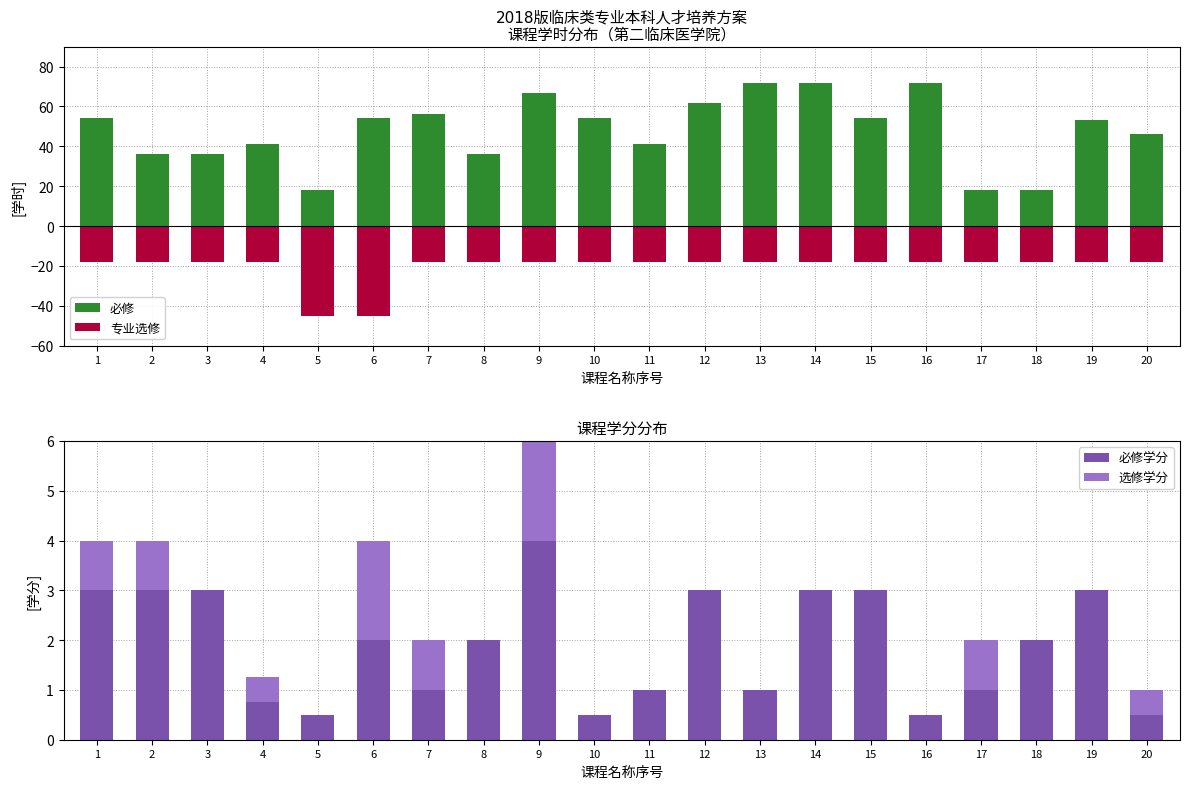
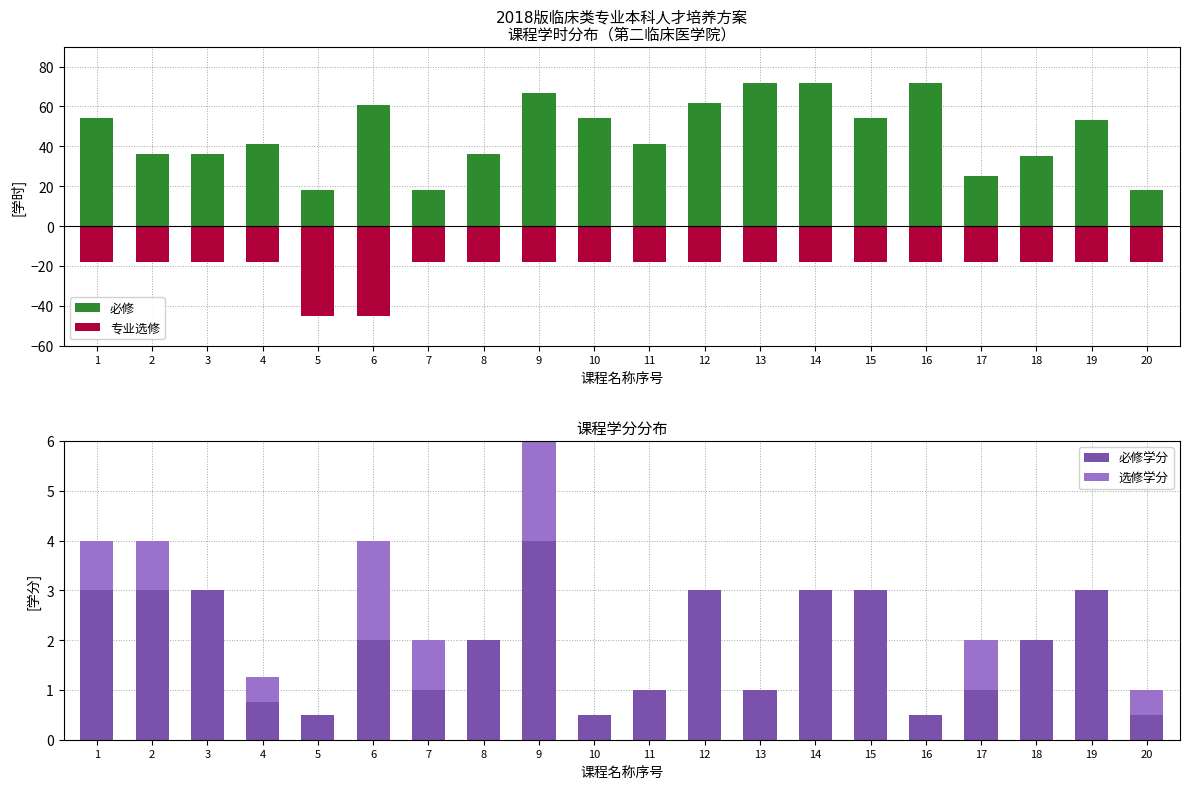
2018版临床类专业本科人才培养方案 课程学时分布（第二临床医学院）, 必修, 6: 54 -> 61
2018版临床类专业本科人才培养方案 课程学时分布（第二临床医学院）, 必修, 7: 56 -> 18
2018版临床类专业本科人才培养方案 课程学时分布（第二临床医学院）, 必修, 17: 18 -> 25
2018版临床类专业本科人才培养方案 课程学时分布（第二临床医学院）, 必修, 18: 18 -> 35
2018版临床类专业本科人才培养方案 课程学时分布（第二临床医学院）, 必修, 20: 46 -> 18
